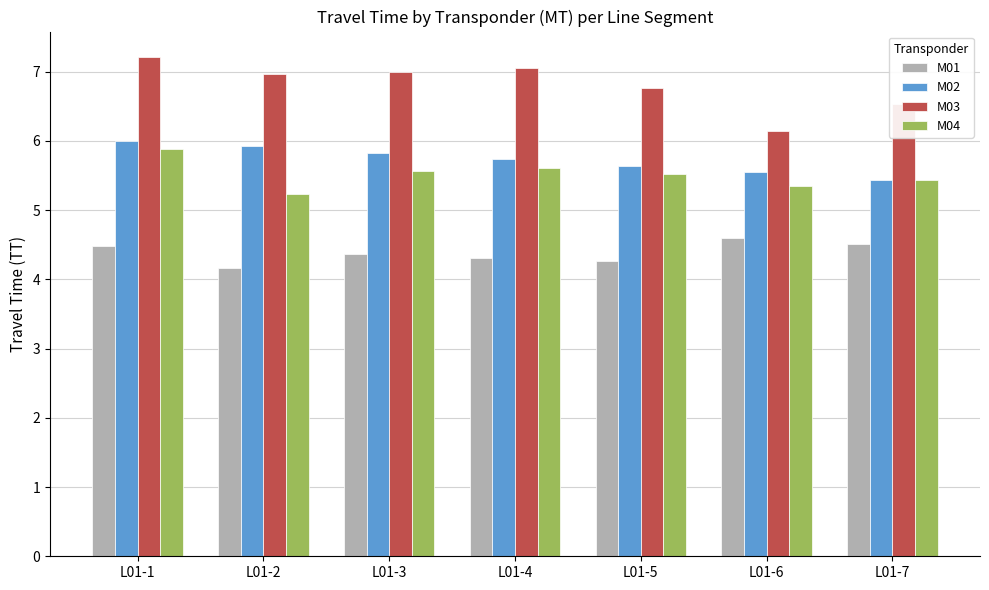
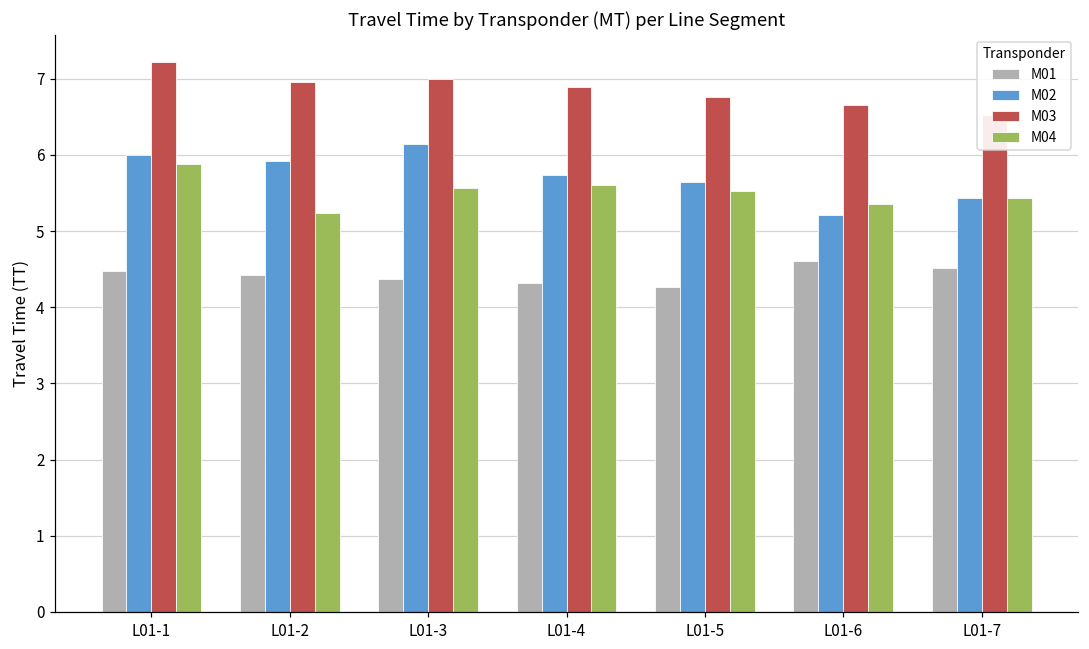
M01, L01-2: 4.2 -> 4.4
M02, L01-3: 5.8 -> 6.1
M03, L01-4: 7.1 -> 6.9
M02, L01-6: 5.6 -> 5.2
M03, L01-6: 6.1 -> 6.6
